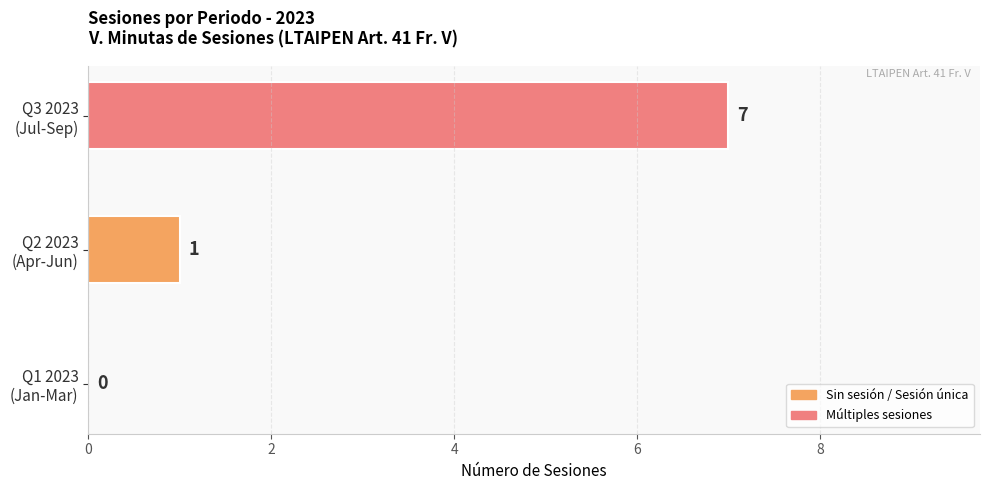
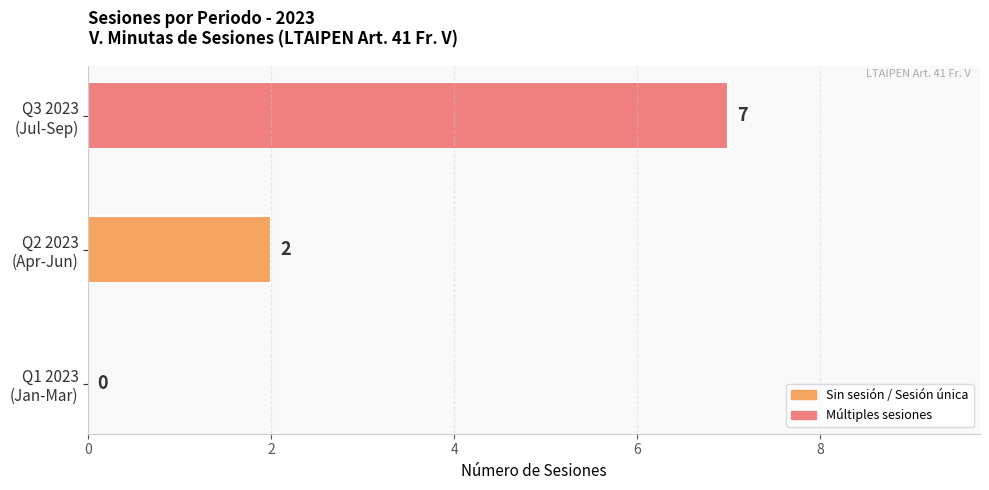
Q2 2023 (Apr-Jun): 1 -> 2
